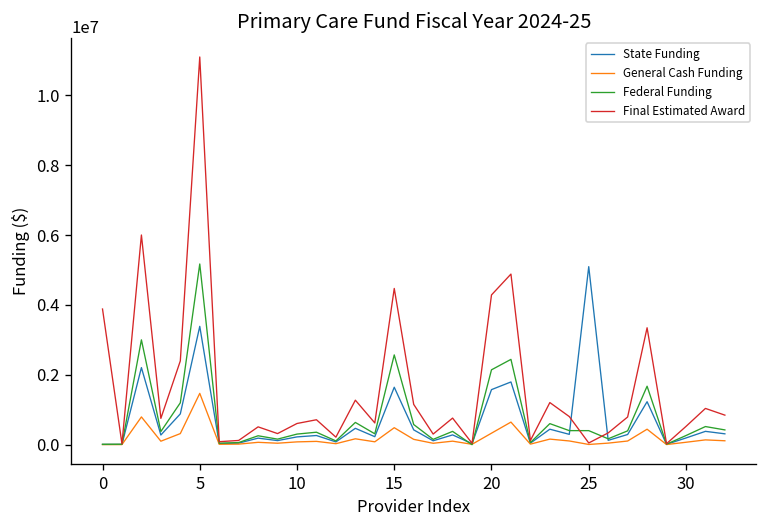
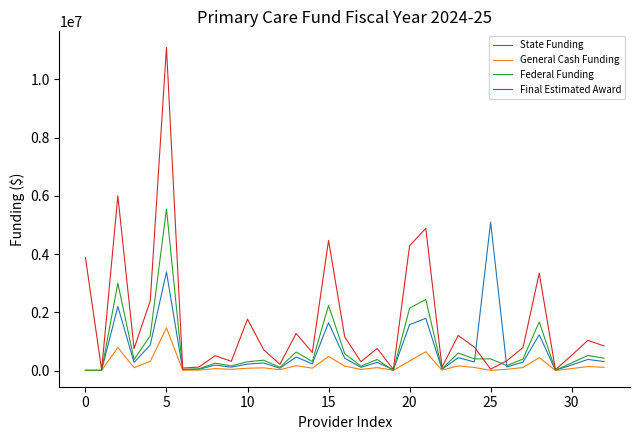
Federal Funding, 5: 5200000 -> 5500000
Final Estimated Award, 10: 600000 -> 1800000
Federal Funding, 15: 2600000 -> 2200000
